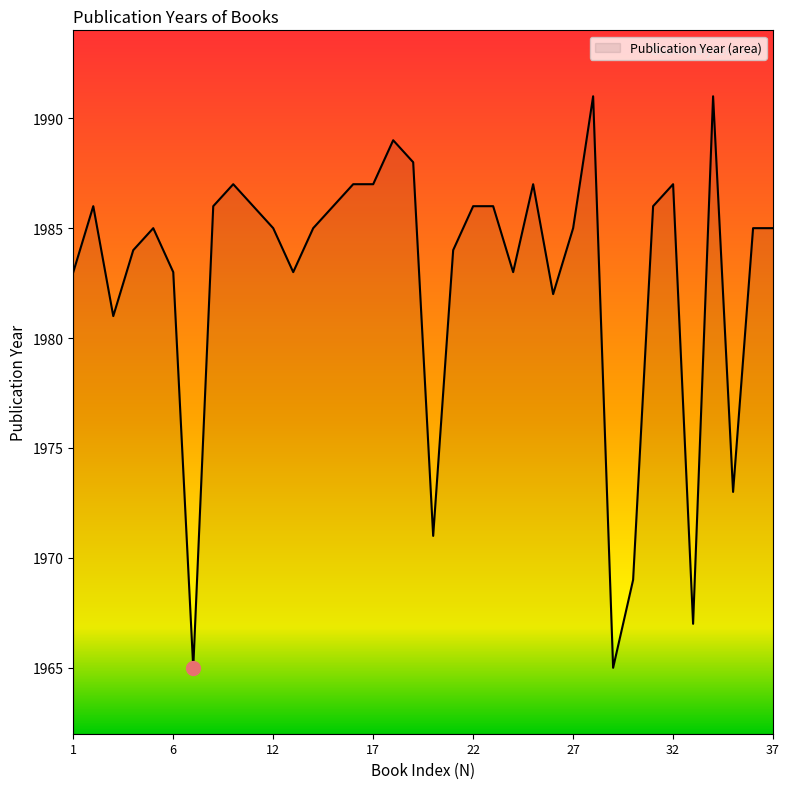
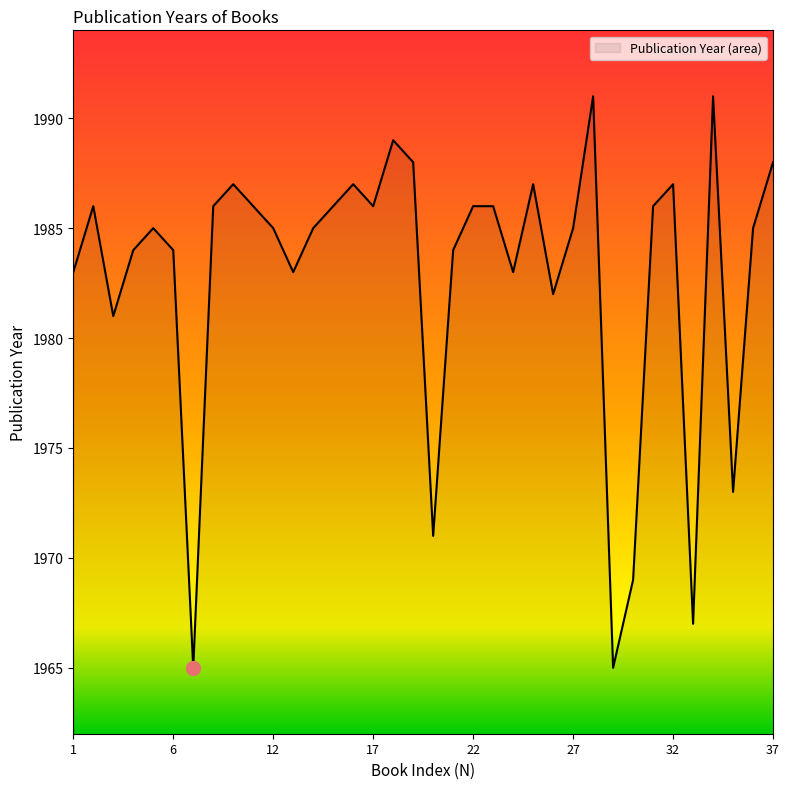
Publication Year (area), 6: 1983 -> 1984
Publication Year (area), 17: 1987 -> 1986
Publication Year (area), 37: 1985 -> 1988
